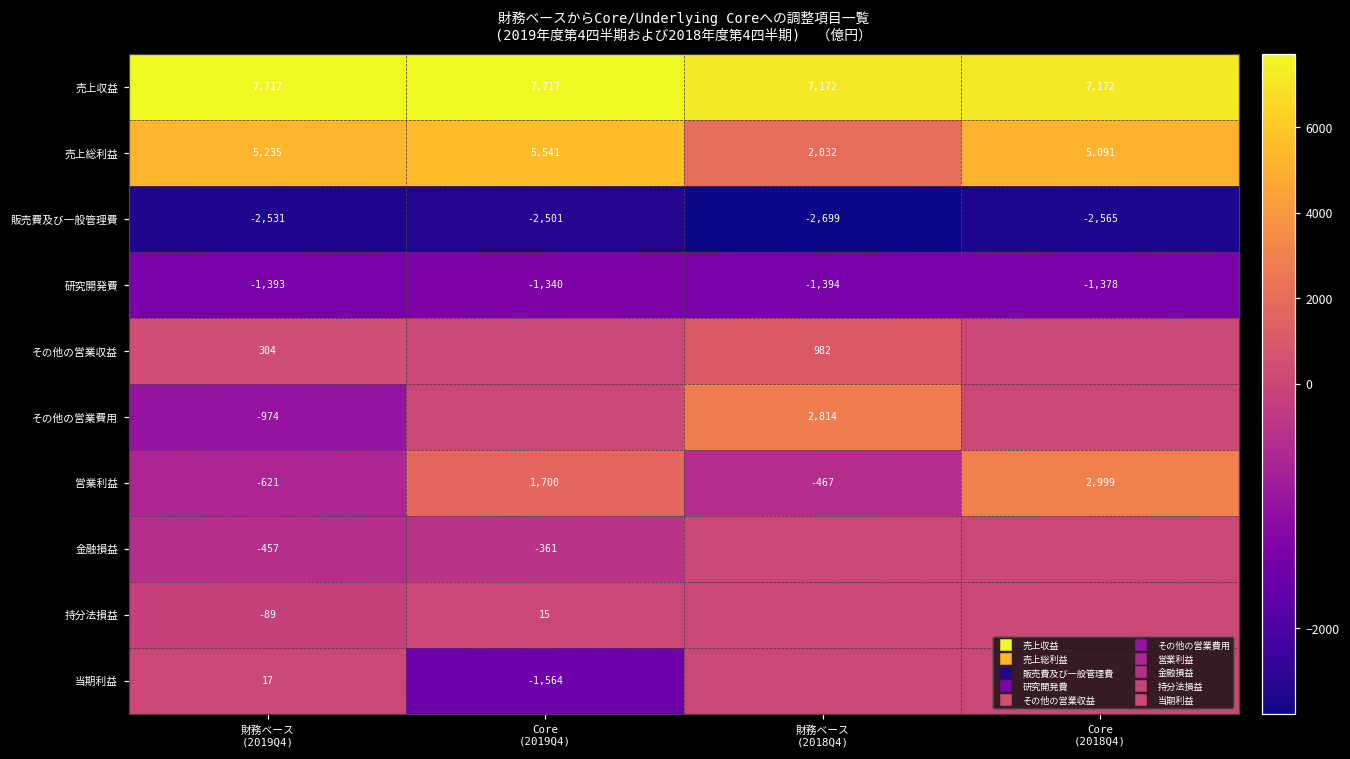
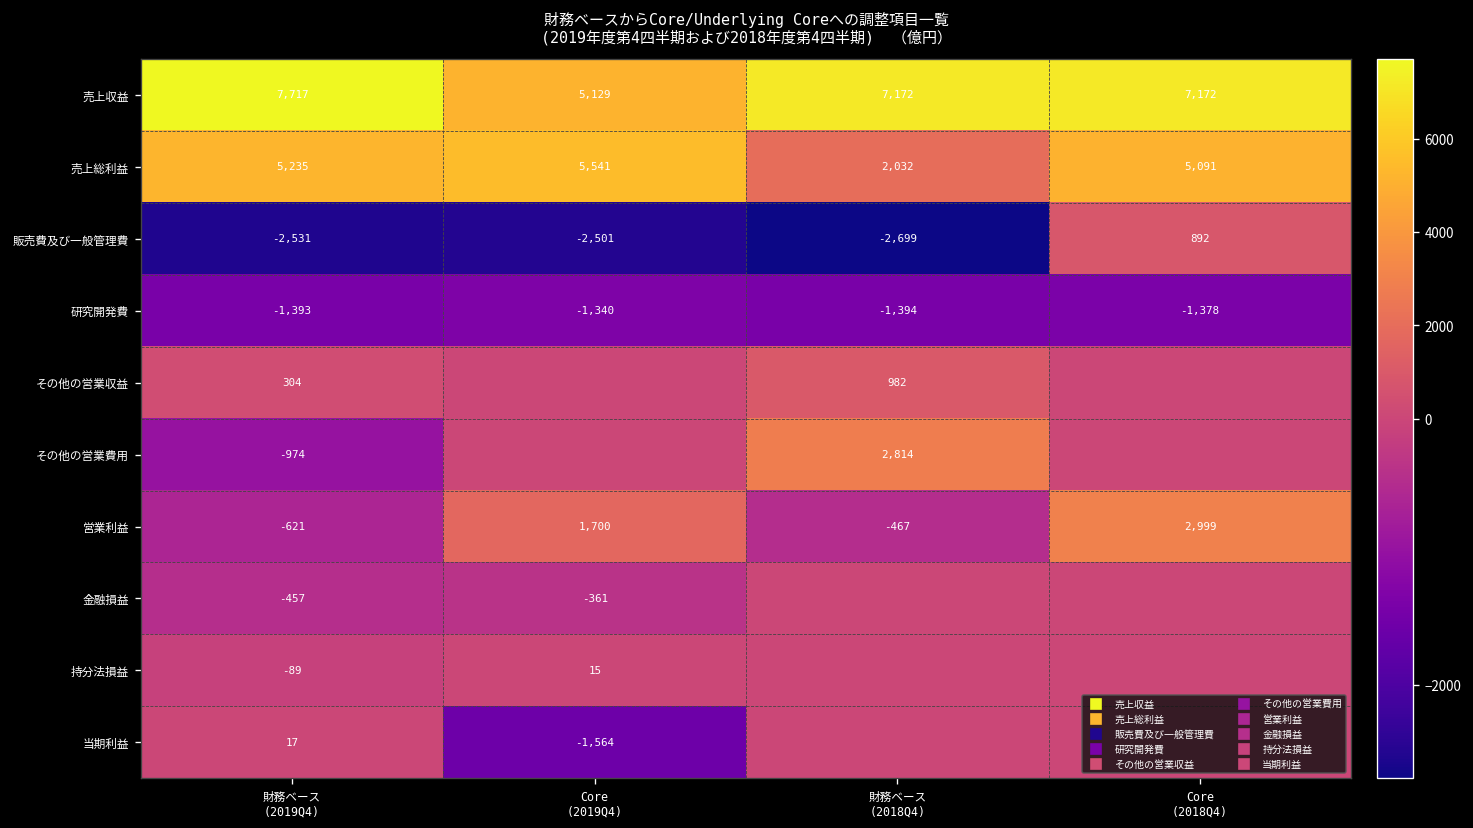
売上収益, Core (2019Q4): 7,717 -> 5,129
販売費及び一般管理費, Core (2018Q4): -2,565 -> 892
